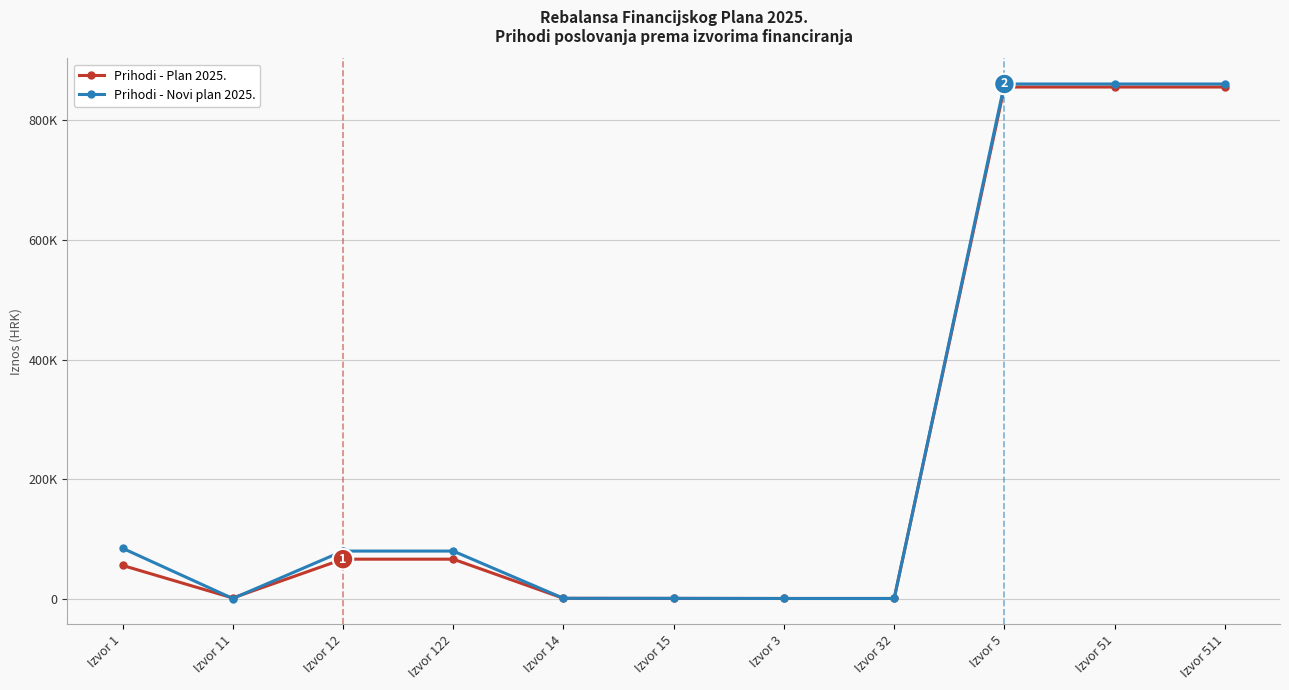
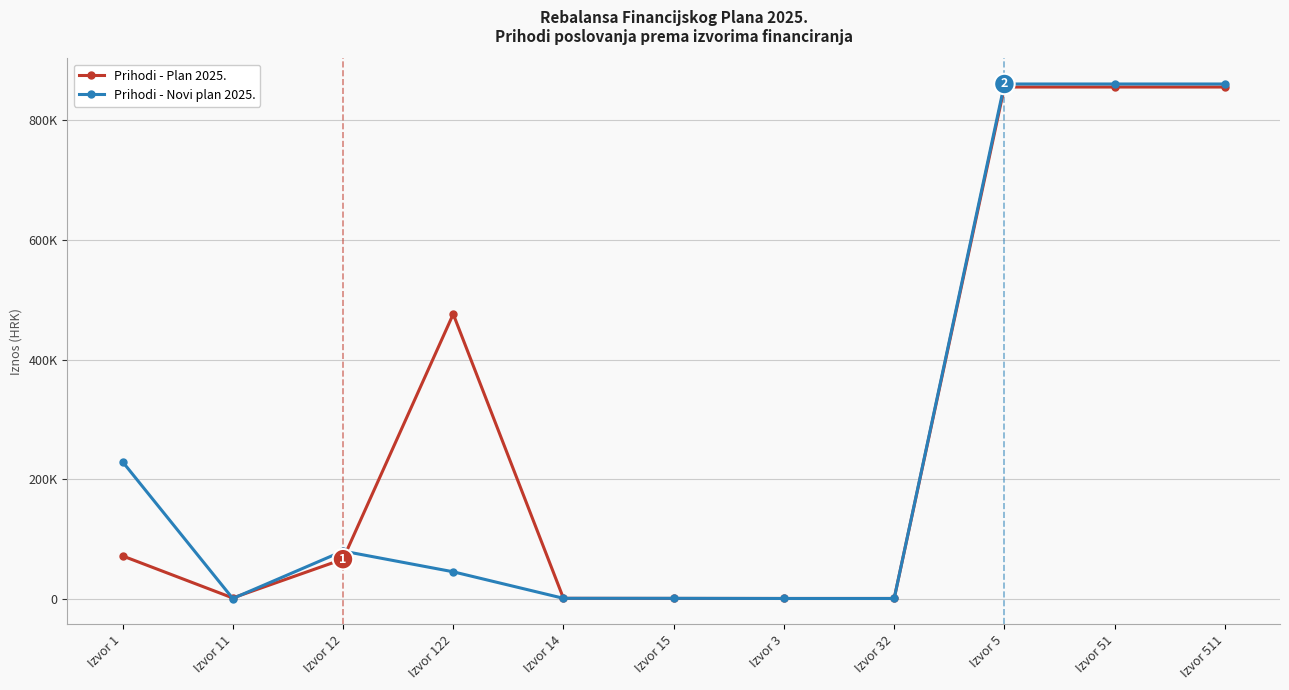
Prihodi - Plan 2025., Izvor 1: 60000 -> 70000
Prihodi - Novi plan 2025., Izvor 1: 90000 -> 230000
Prihodi - Plan 2025., Izvor 122: 70000 -> 480000
Prihodi - Novi plan 2025., Izvor 122: 80000 -> 50000
